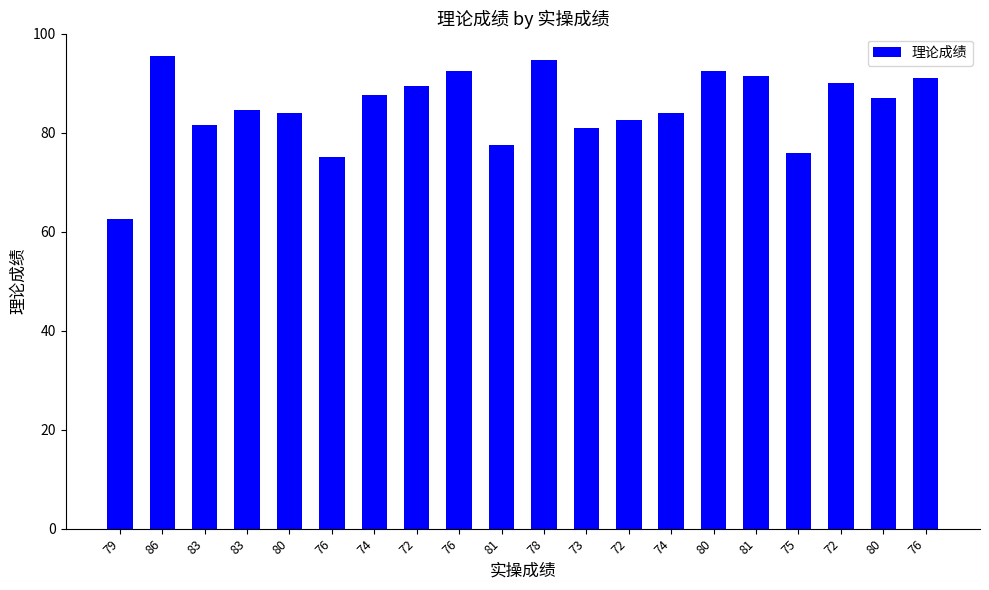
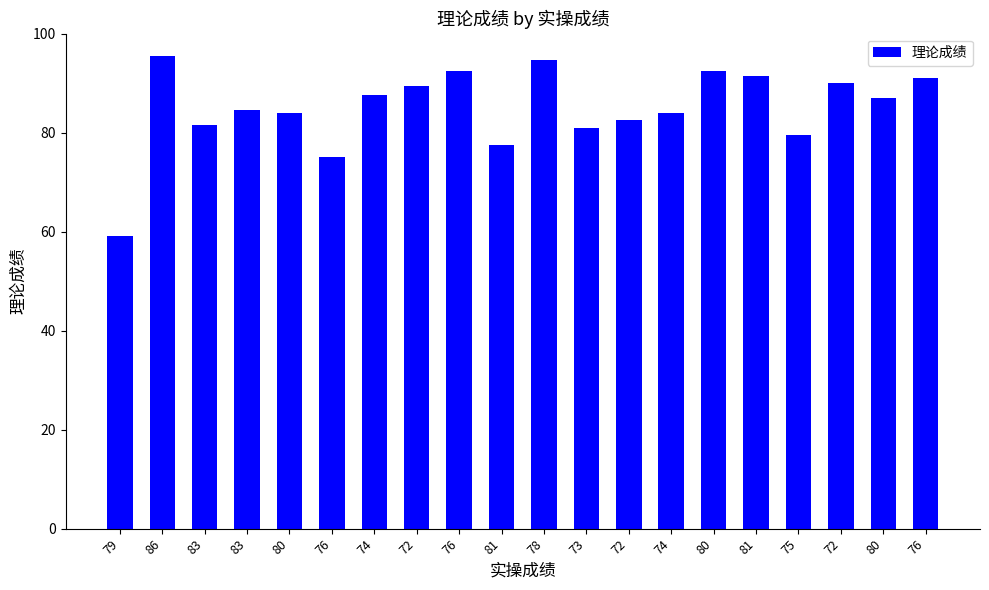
79: 63 -> 59
75: 76 -> 80
